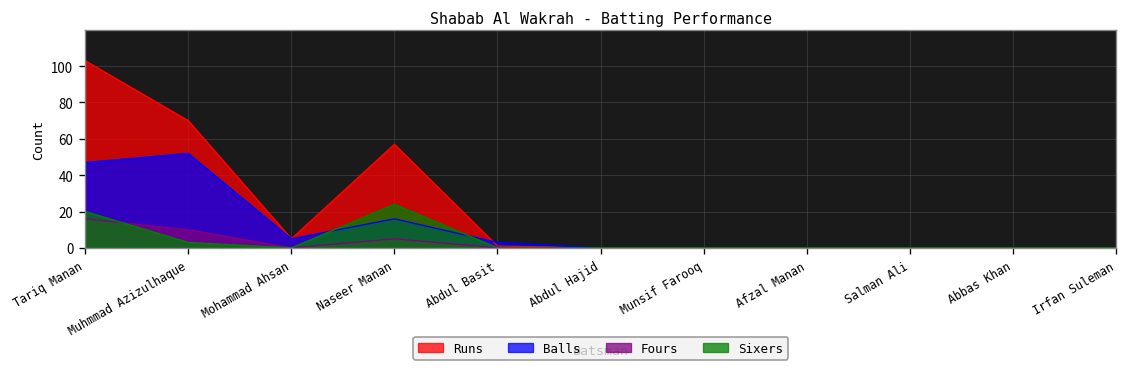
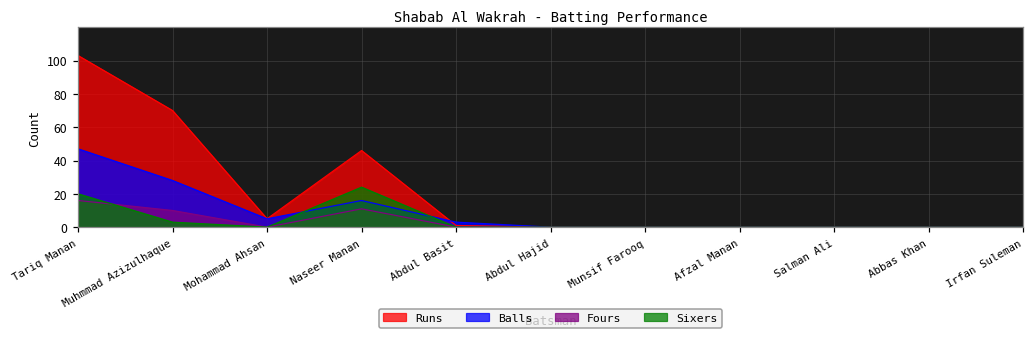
Balls, Muhmmad Azizulhaque: 52 -> 28
Runs, Naseer Manan: 57 -> 46
Fours, Naseer Manan: 5 -> 11
